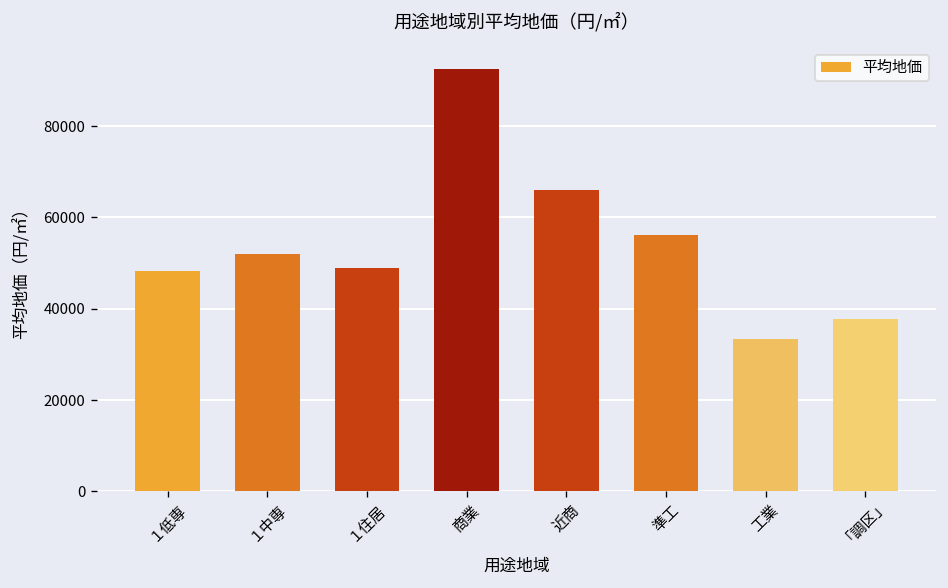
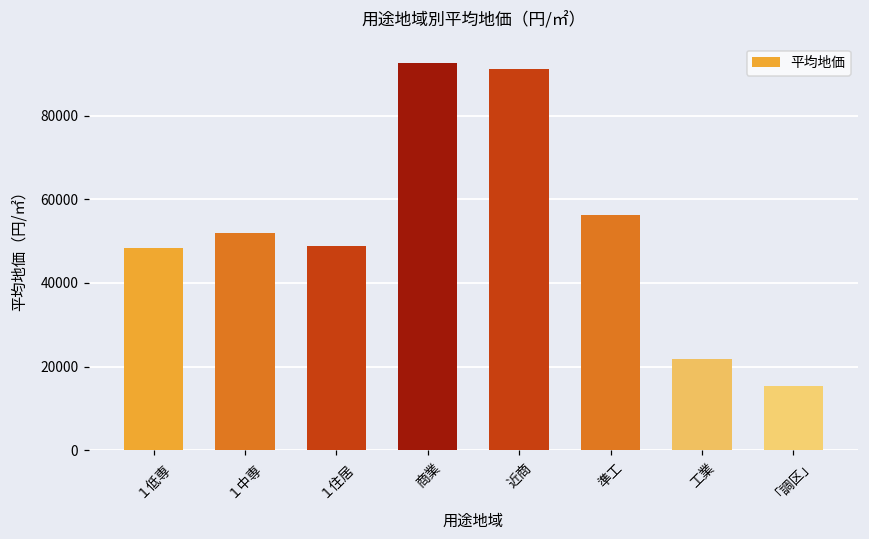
近商: 66000 -> 91000
工業: 33000 -> 22000
｢調区｣: 38000 -> 15000
